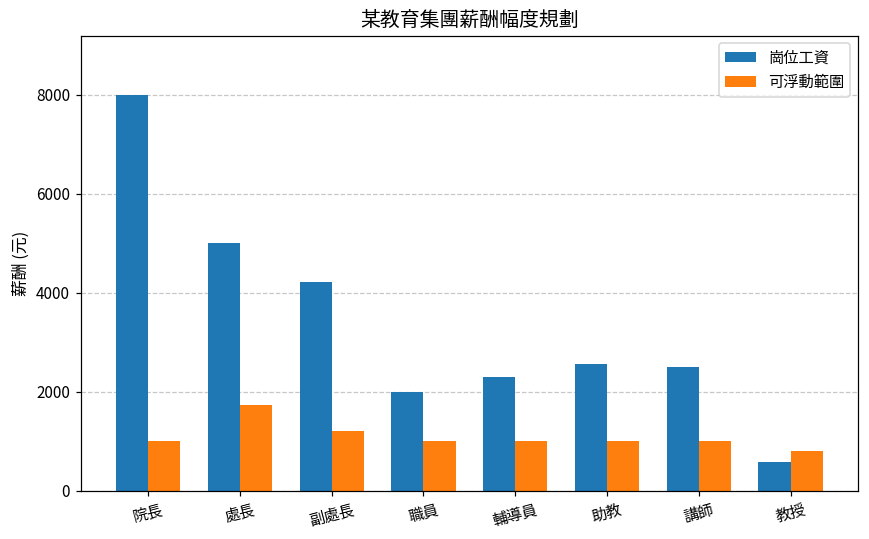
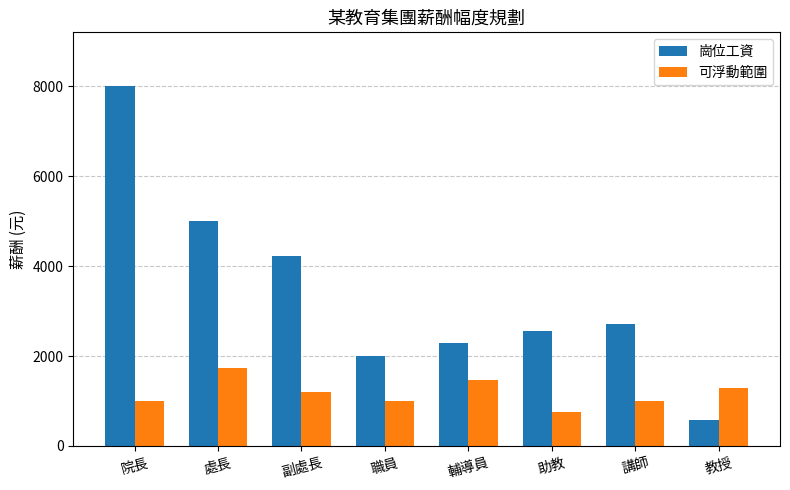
可浮動範圍, 輔導員: 1000 -> 1500
可浮動範圍, 助教: 1000 -> 800
崗位工資, 講師: 2500 -> 2700
可浮動範圍, 教授: 800 -> 1300
